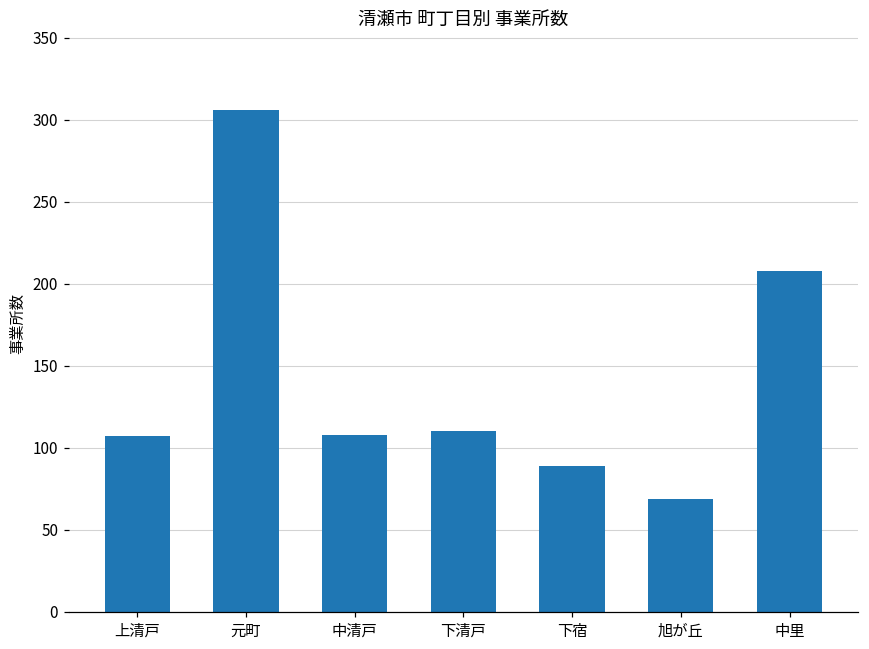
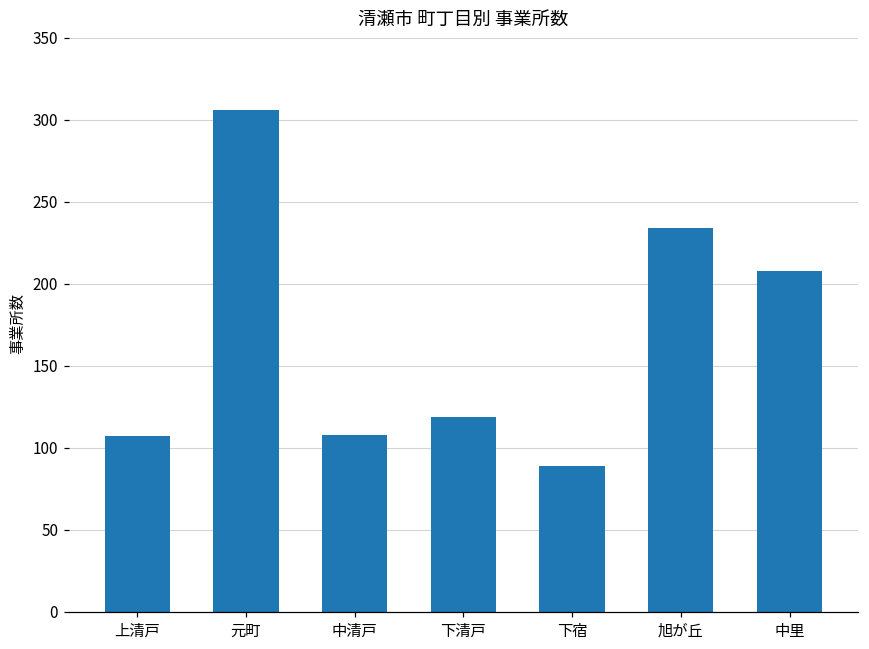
下清戸: 110 -> 119
旭が丘: 69 -> 234
